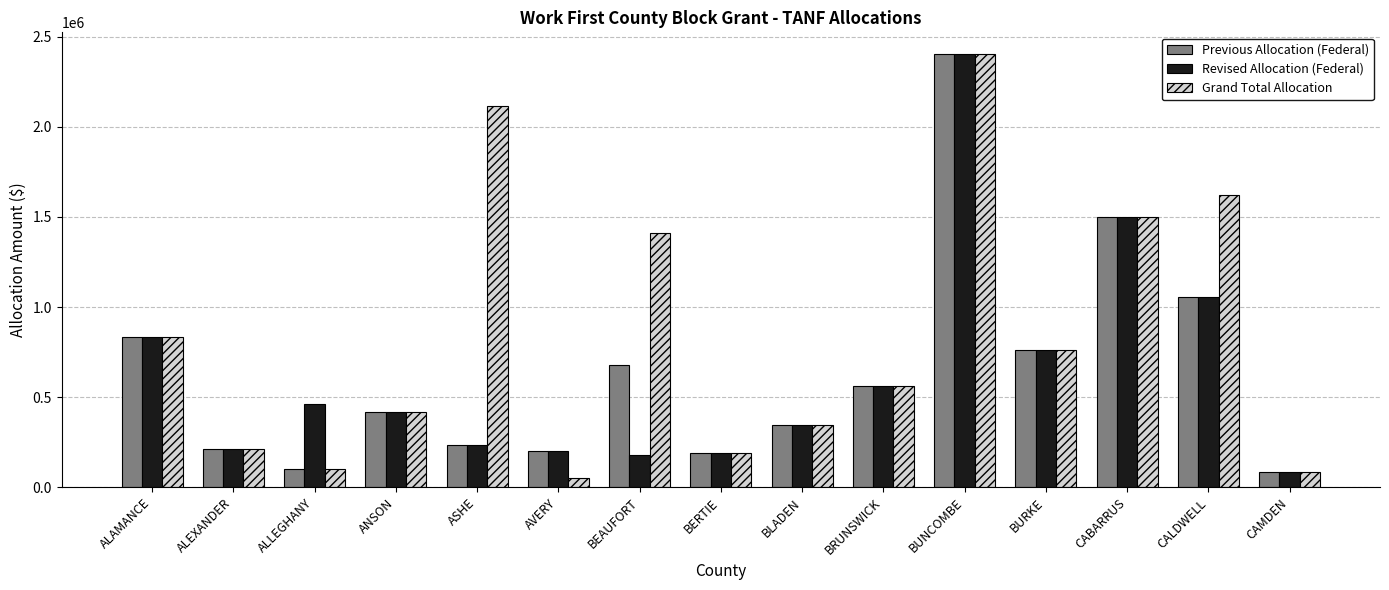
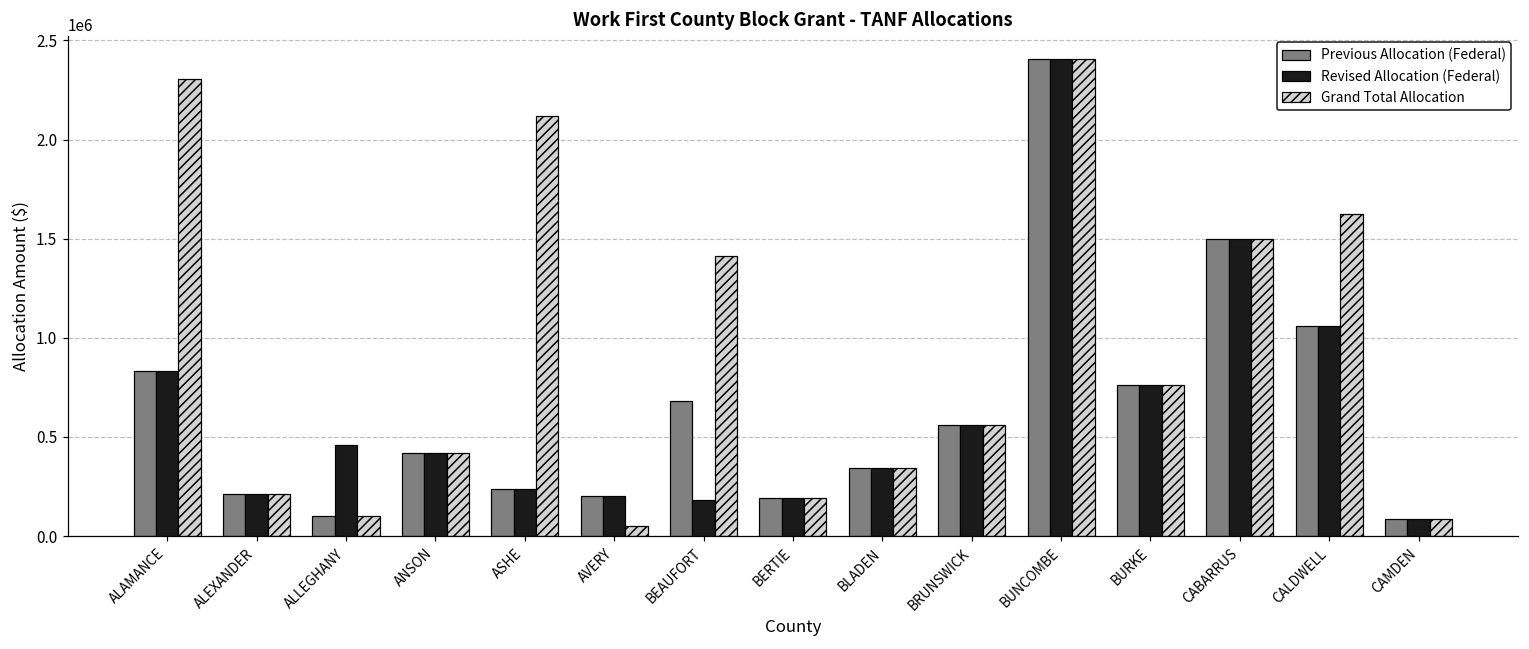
Grand Total Allocation, ALAMANCE: 830000 -> 2310000
